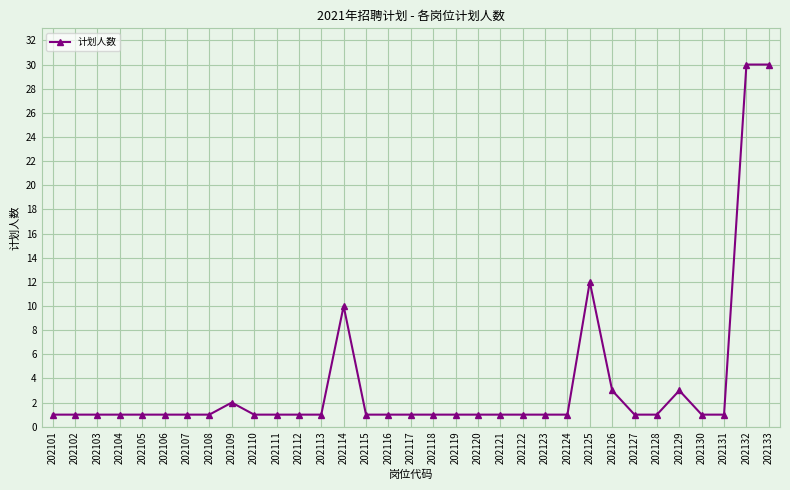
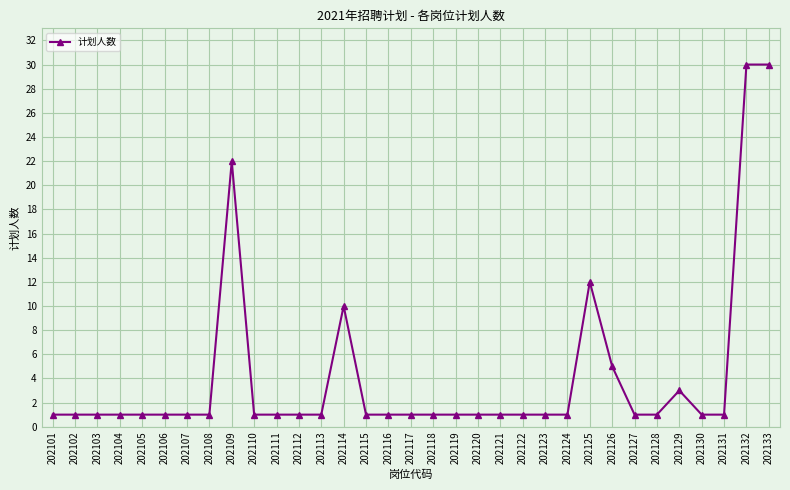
202109: 2 -> 22
202126: 3 -> 5
